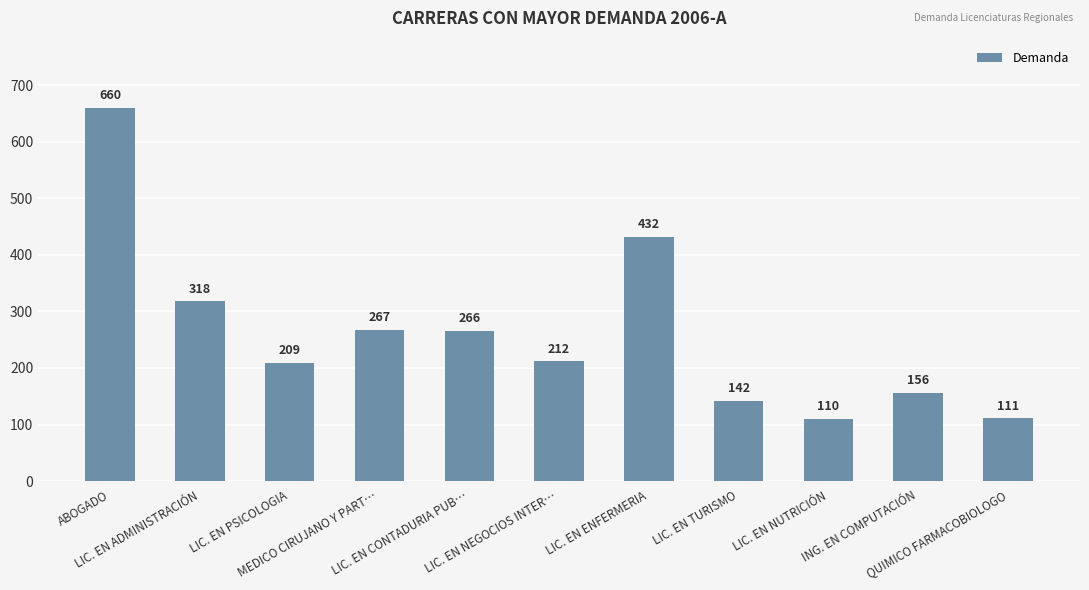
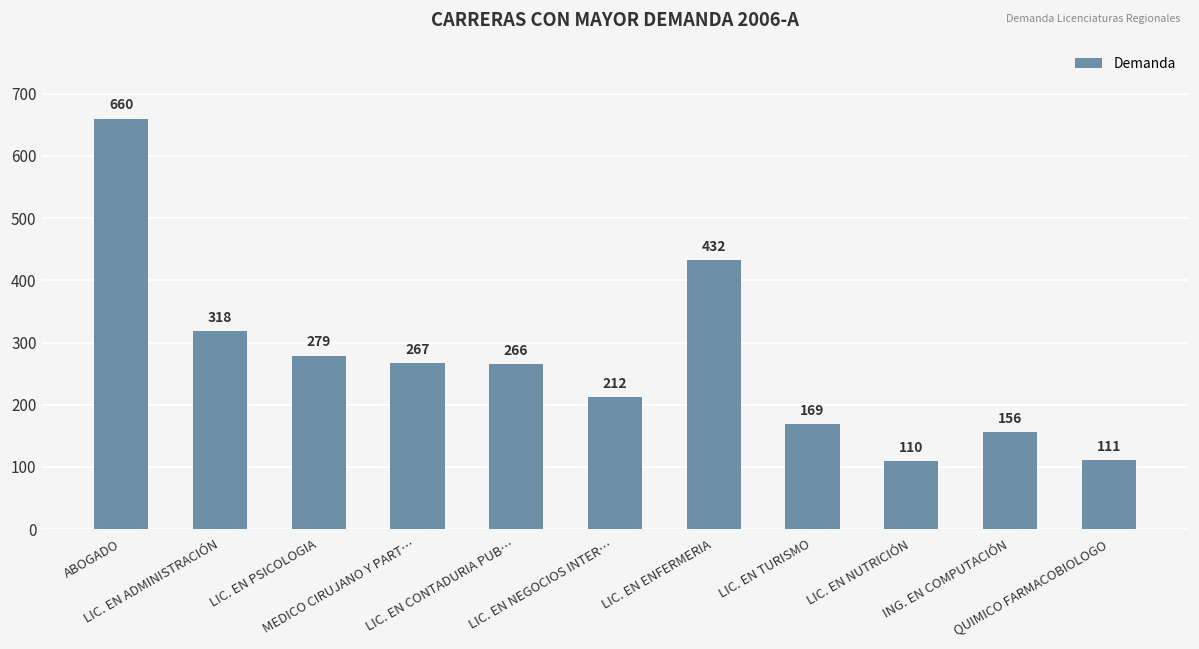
LIC. EN PSICOLOGIA: 209 -> 279
LIC. EN TURISMO: 142 -> 169
